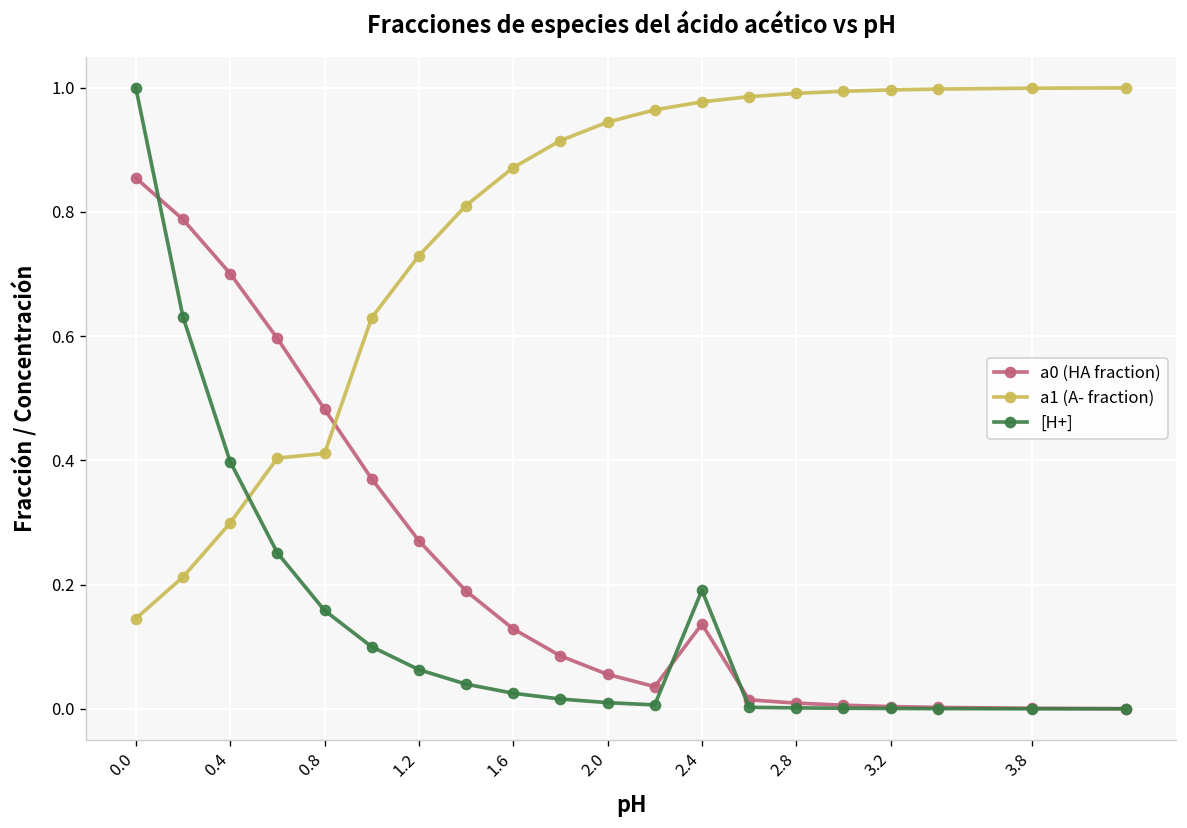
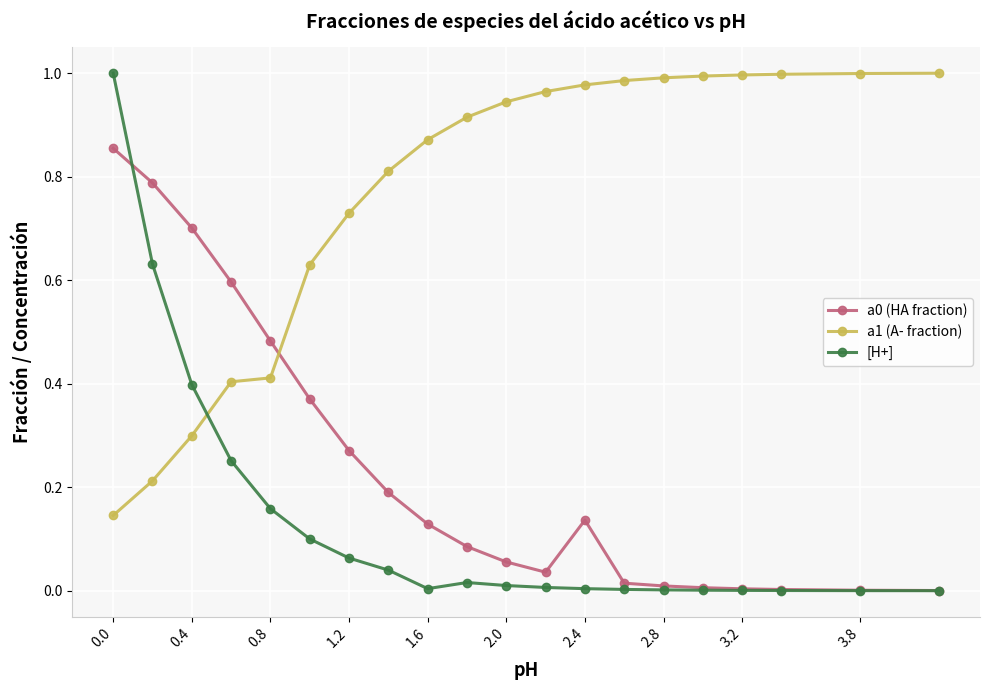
[H+], 1.6: 0.03 -> 0.00
[H+], 2.4: 0.19 -> 0.00
